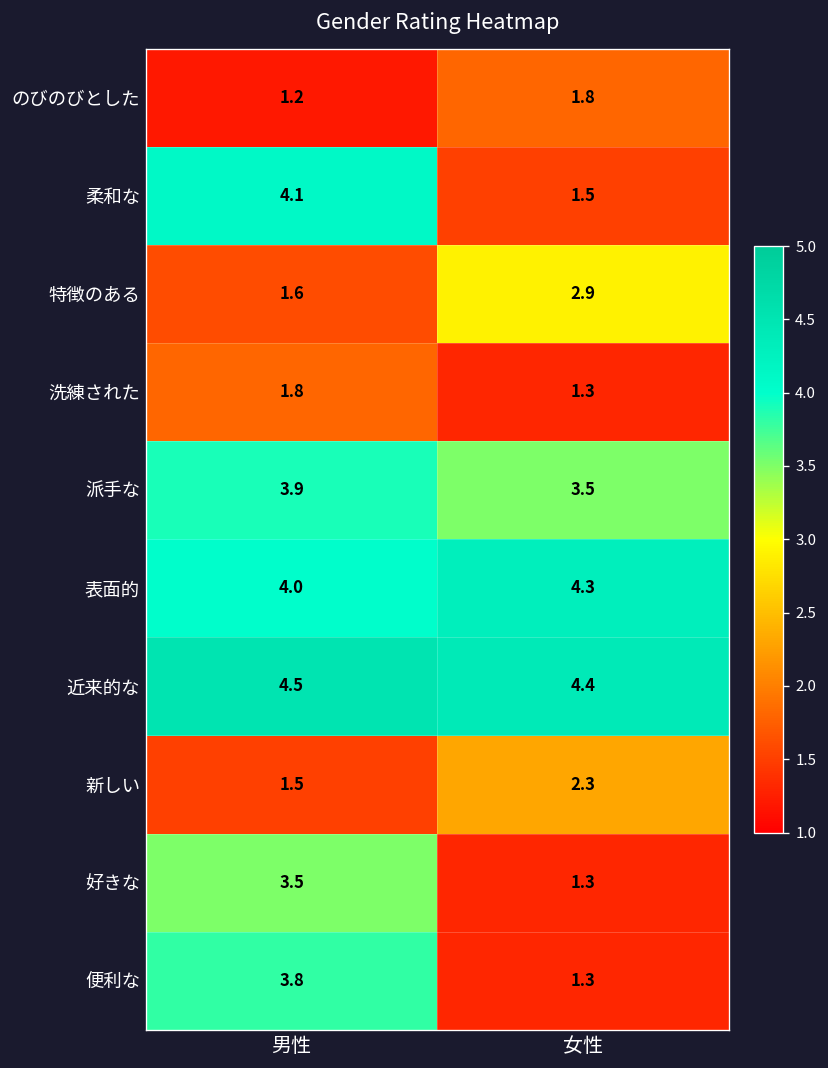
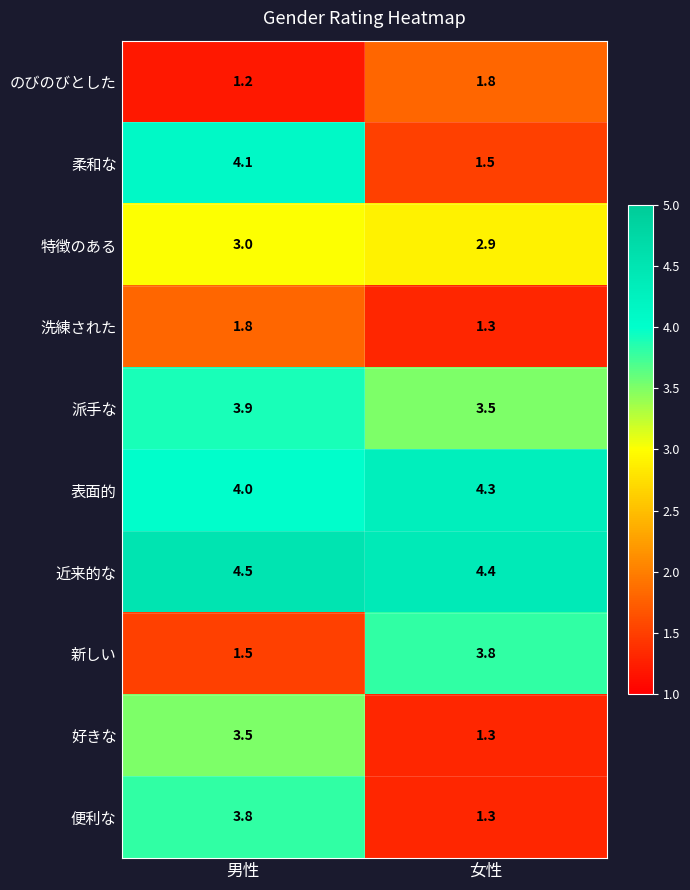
特徴のある, 男性: 1.6 -> 3.0
新しい, 女性: 2.3 -> 3.8
